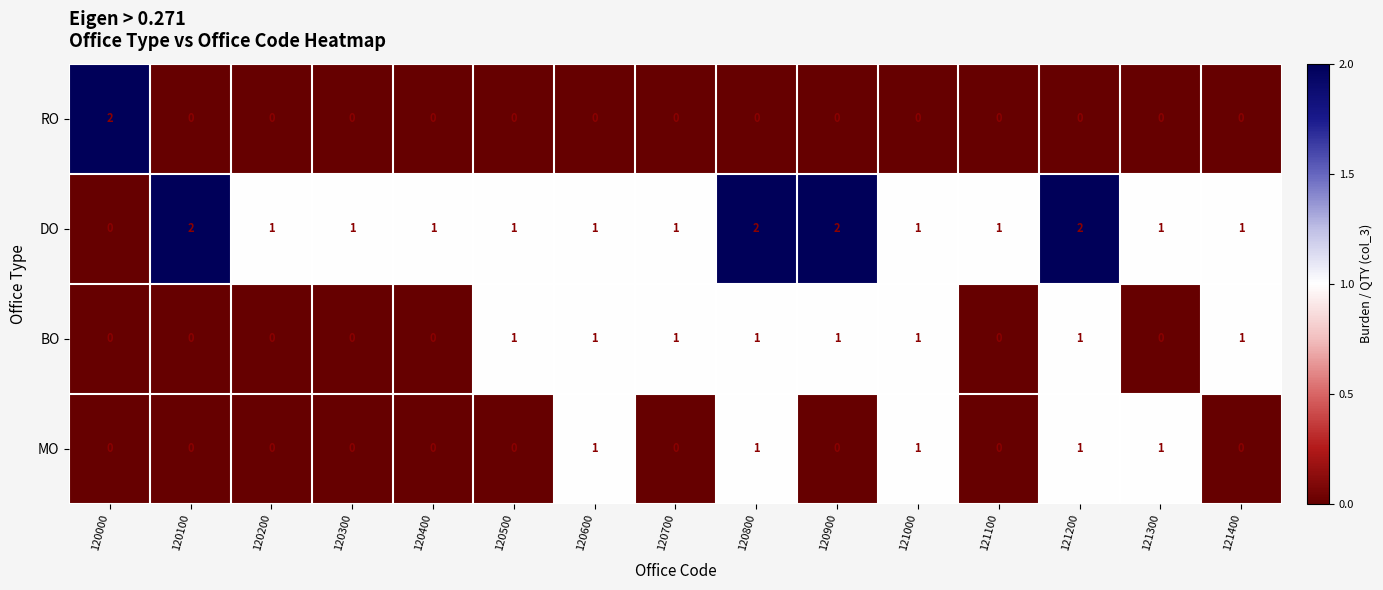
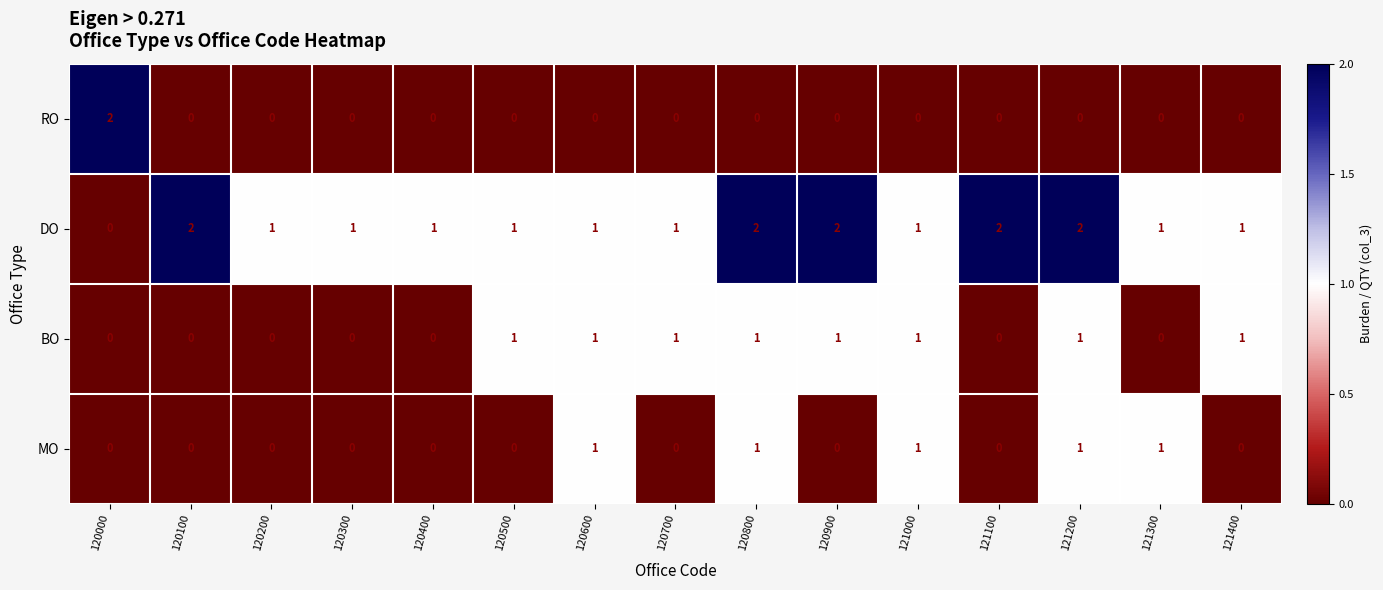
DO, 121100: 1 -> 2
